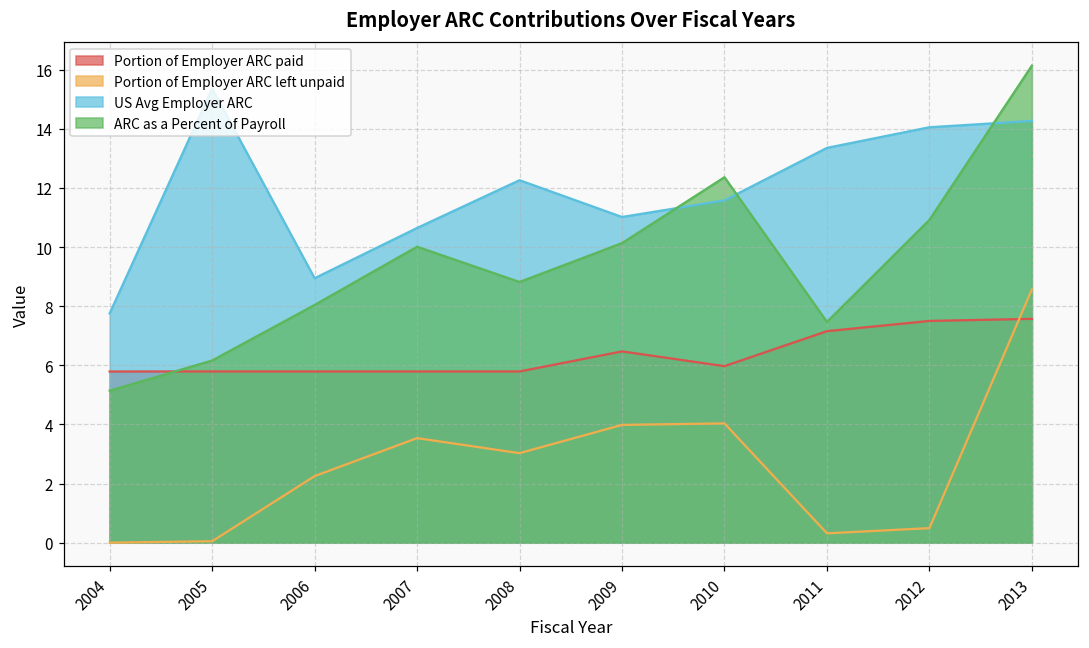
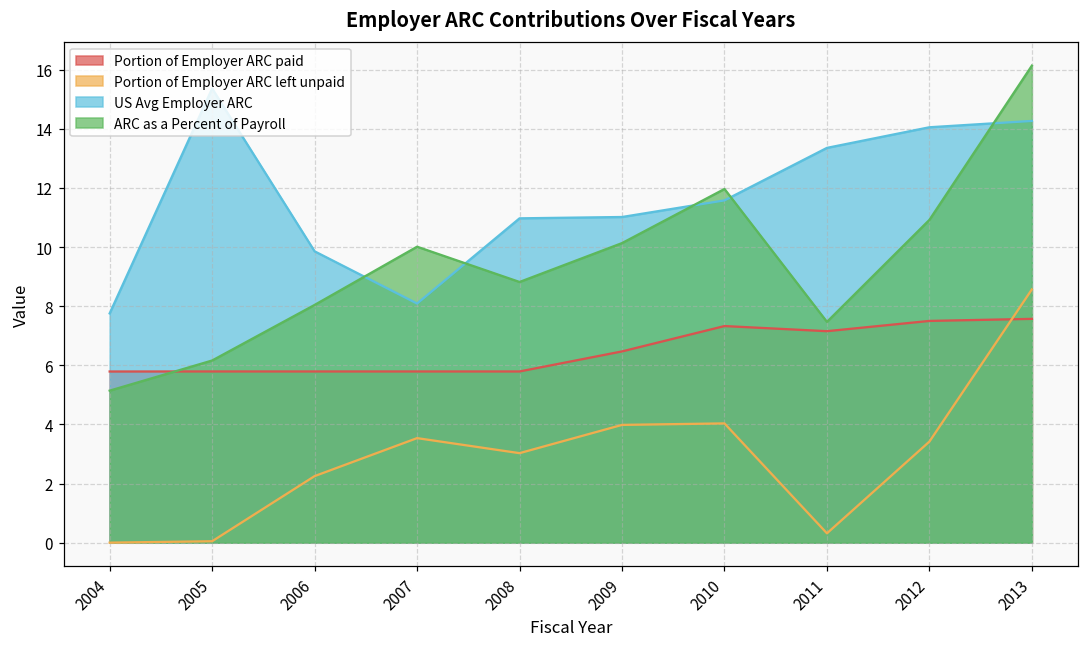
US Avg Employer ARC, 2006: 8.9 -> 9.9
US Avg Employer ARC, 2007: 10.6 -> 8.1
US Avg Employer ARC, 2008: 12.3 -> 11.0
Portion of Employer ARC paid, 2010: 6.0 -> 7.3
ARC as a Percent of Payroll, 2010: 12.4 -> 12.0
Portion of Employer ARC left unpaid, 2012: 0.5 -> 3.4
